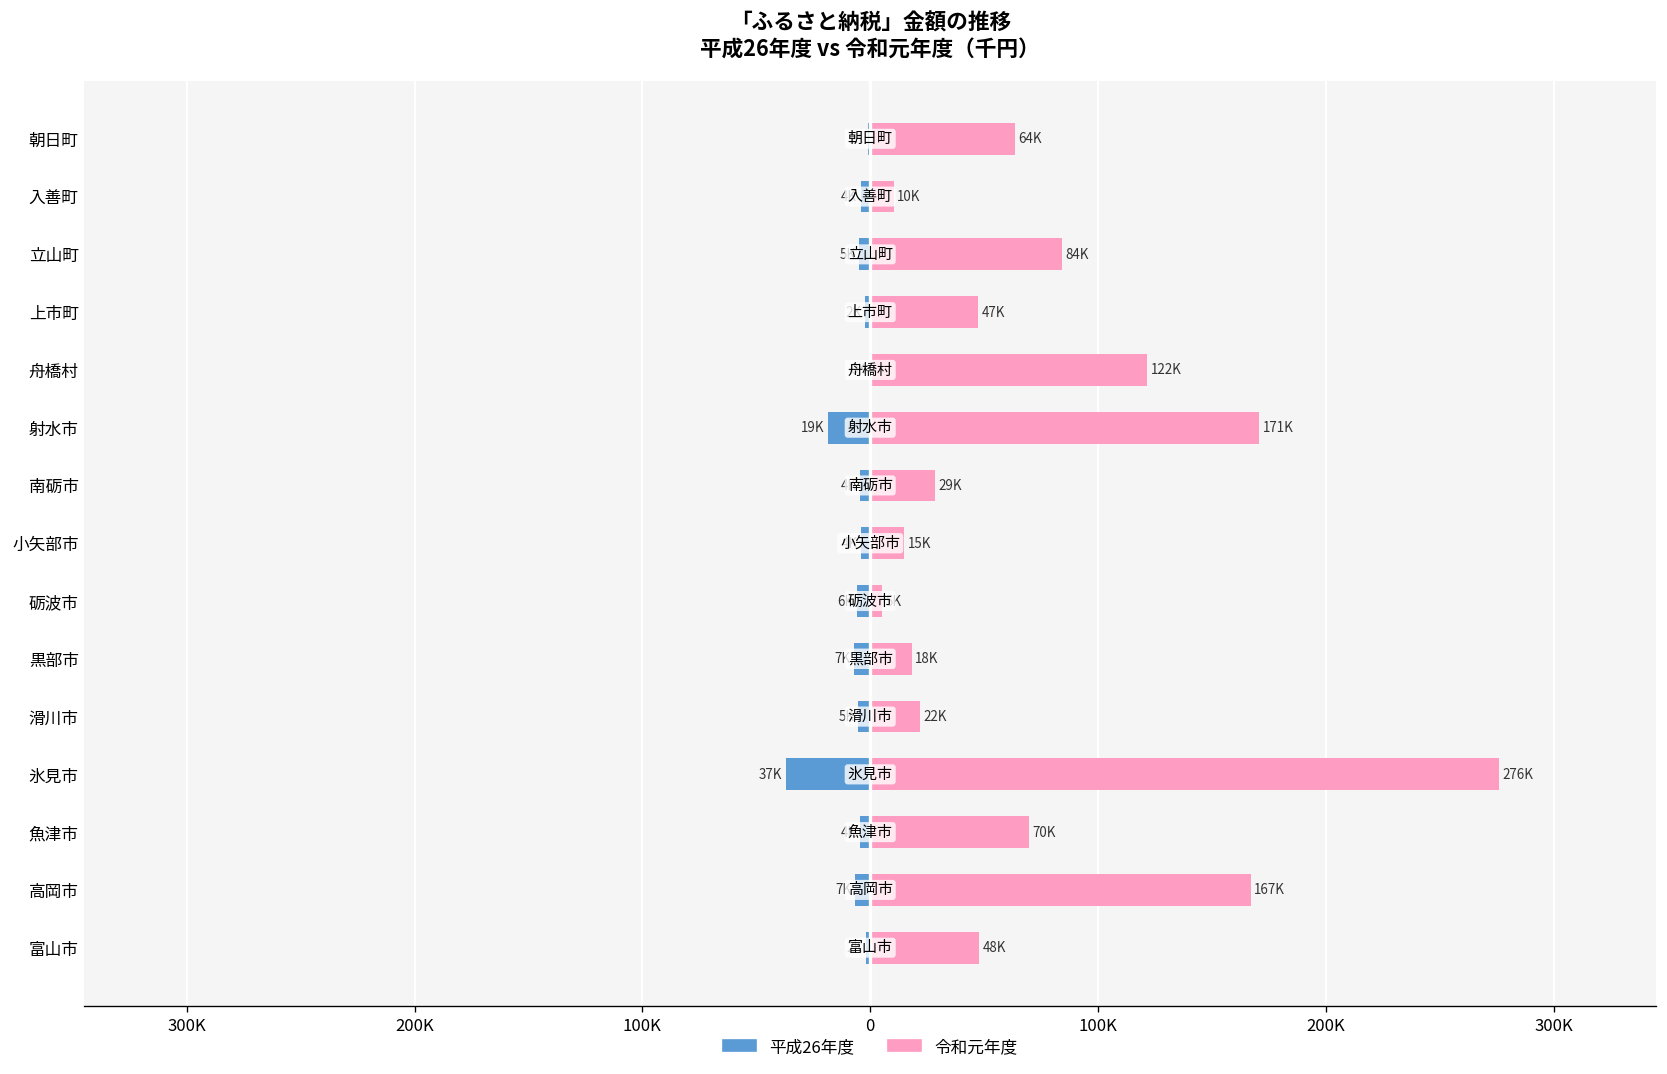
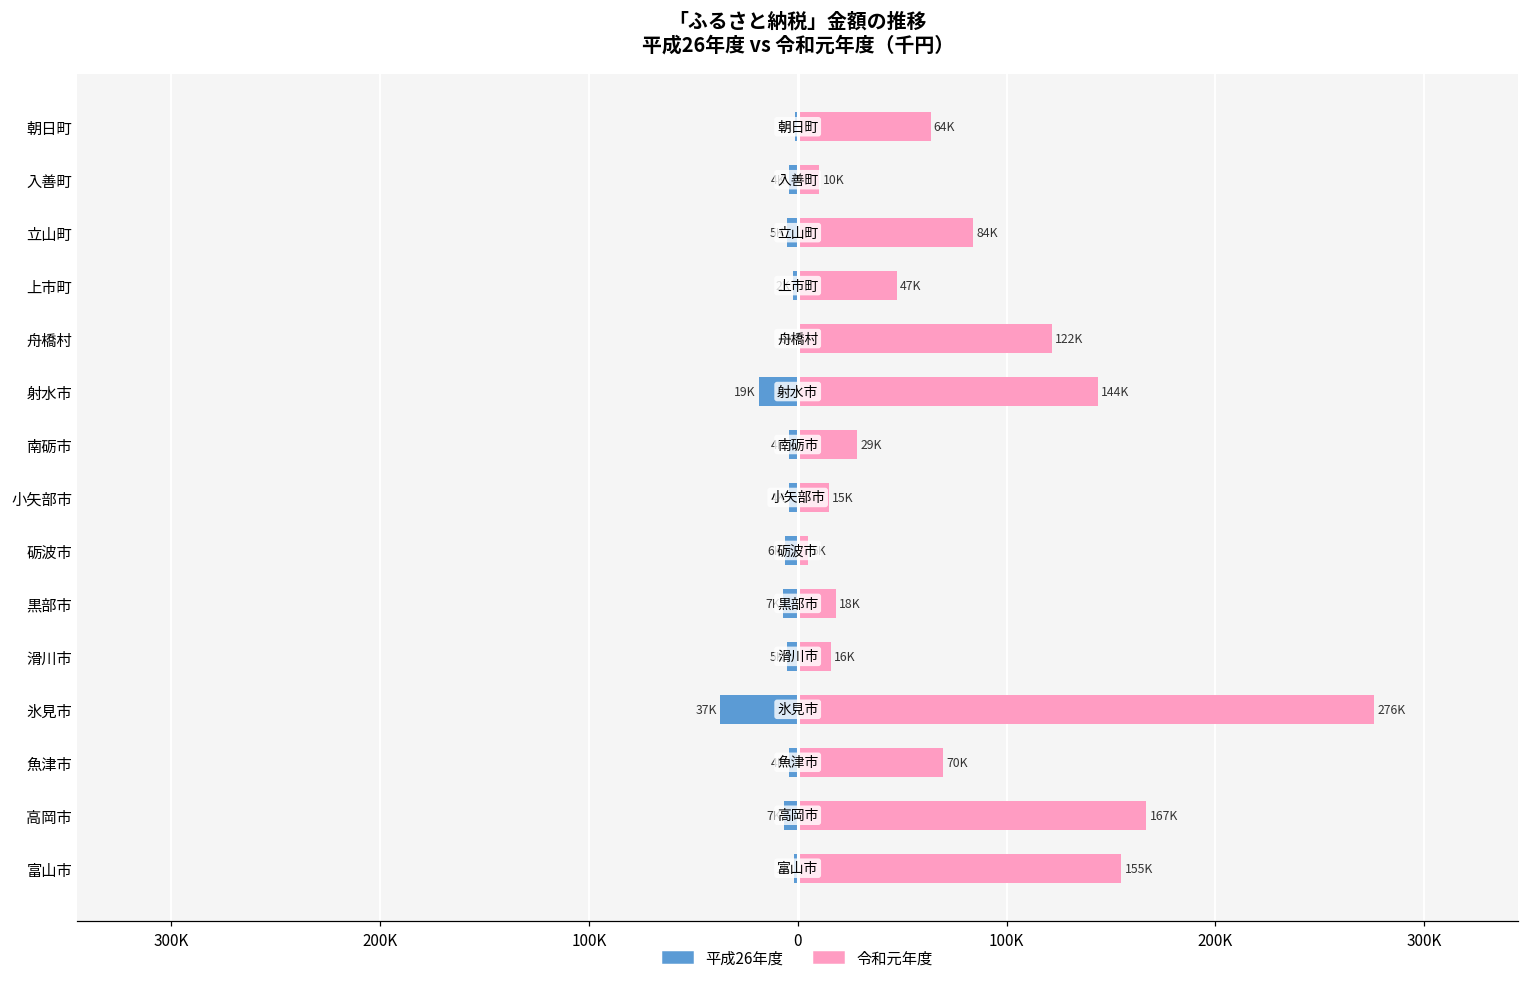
令和元年度, 射水市: 171K -> 144K
令和元年度, 滑川市: 22K -> 16K
令和元年度, 富山市: 48K -> 155K
